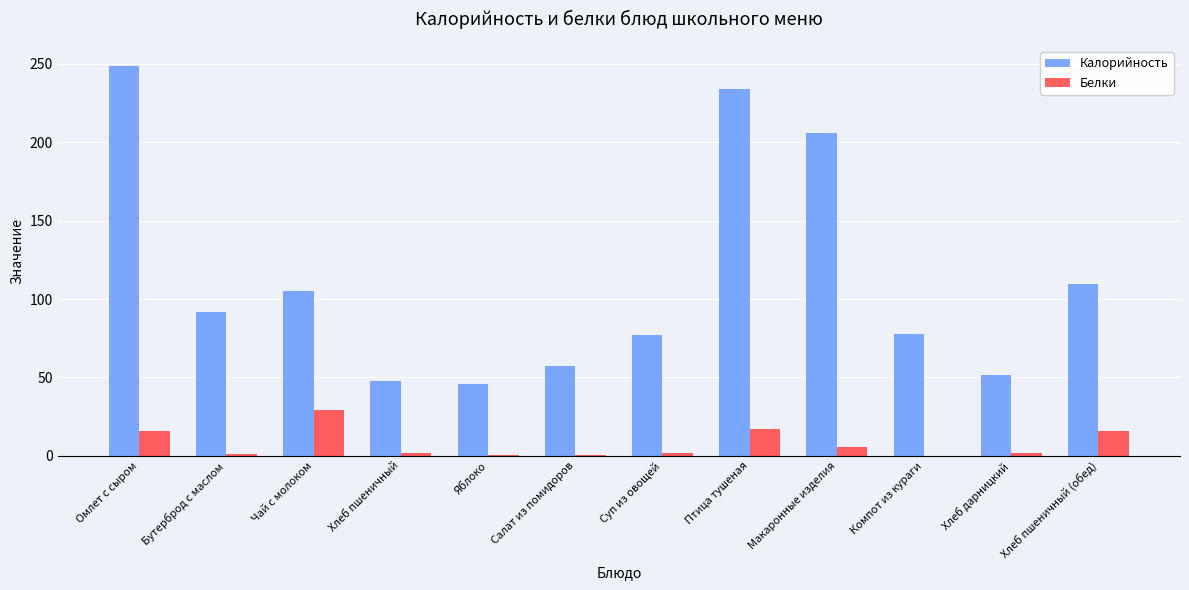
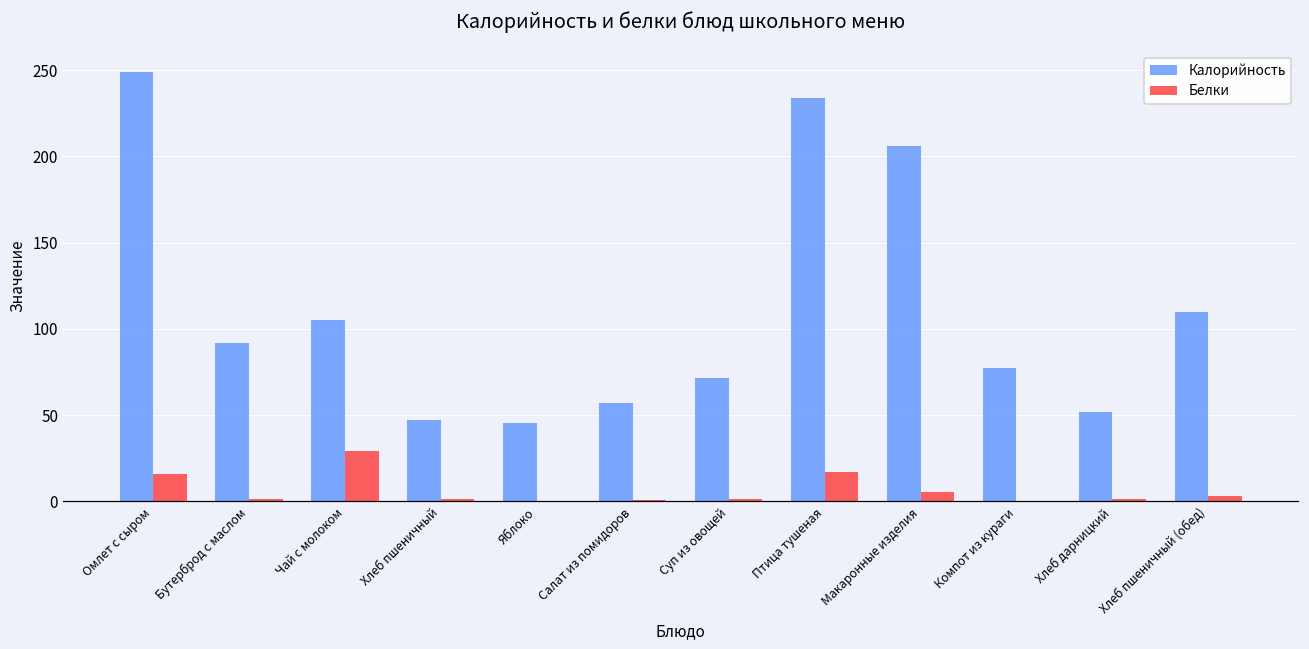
Калорийность, Суп из овощей: 77 -> 72
Белки, Хлеб пшеничный (обед): 16 -> 3
